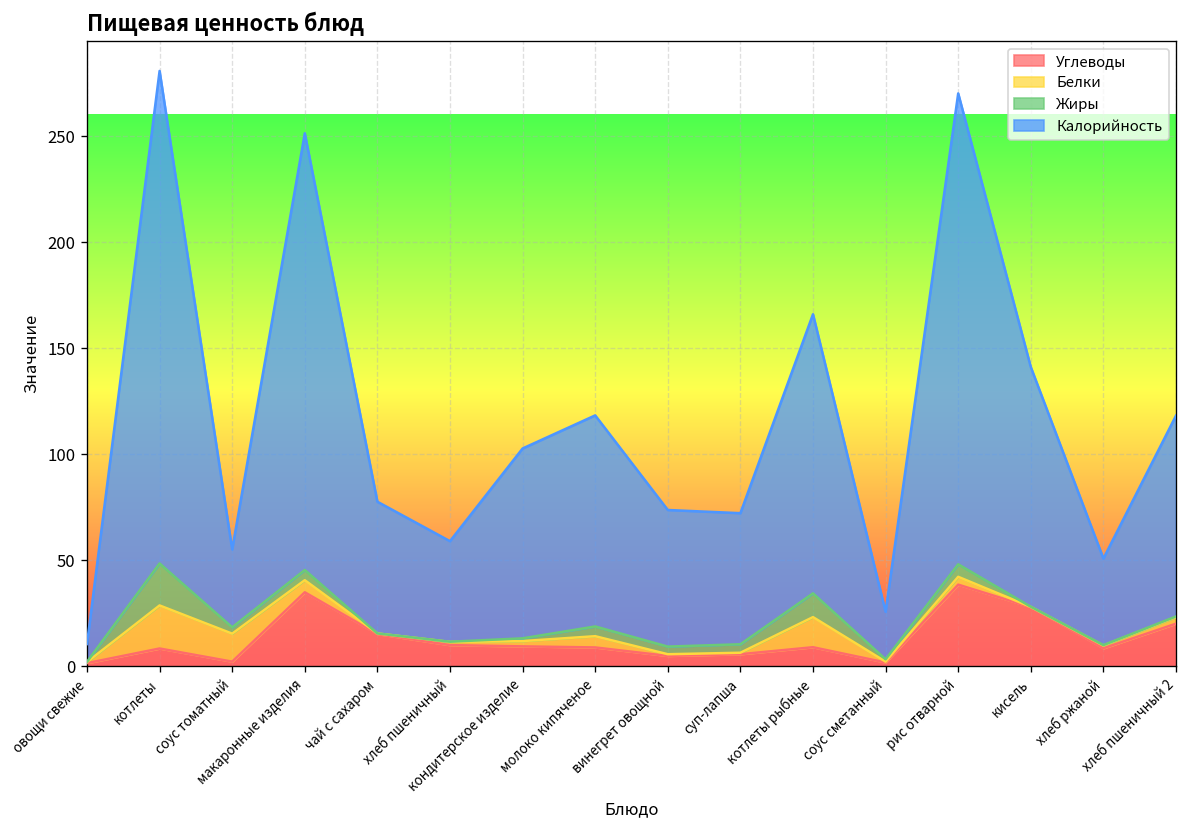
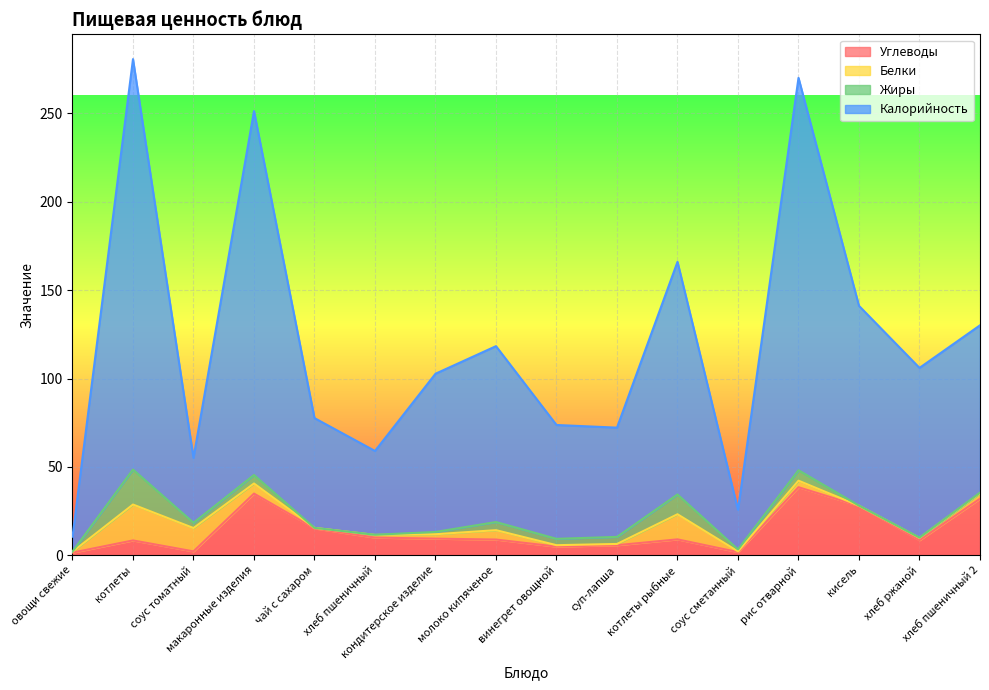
Калорийность, хлеб ржаной: 41 -> 96
Углеводы, хлеб пшеничный 2: 20 -> 32
